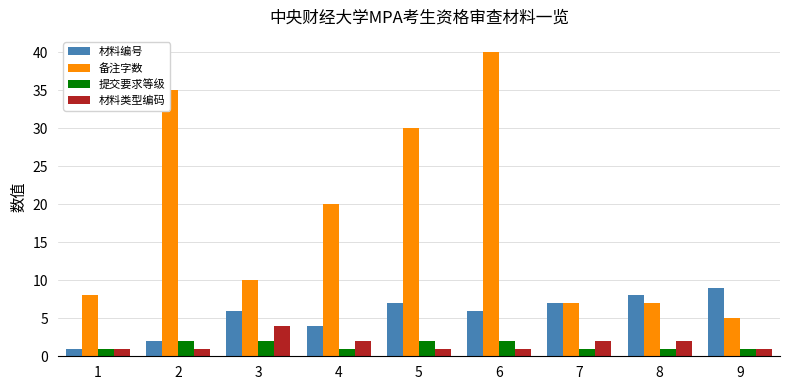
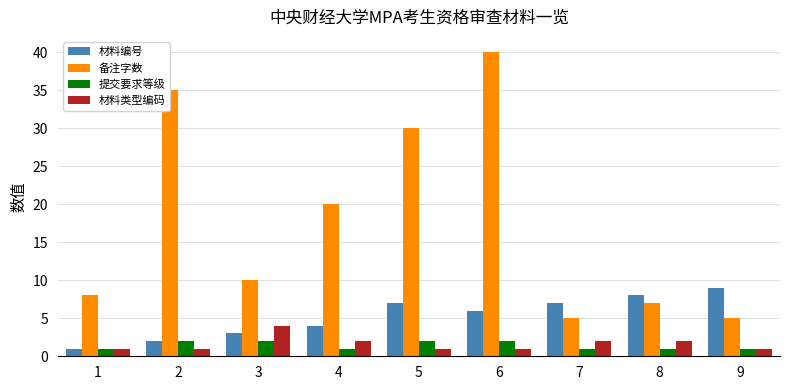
材料编号, 3: 6 -> 3
备注字数, 7: 7 -> 5
